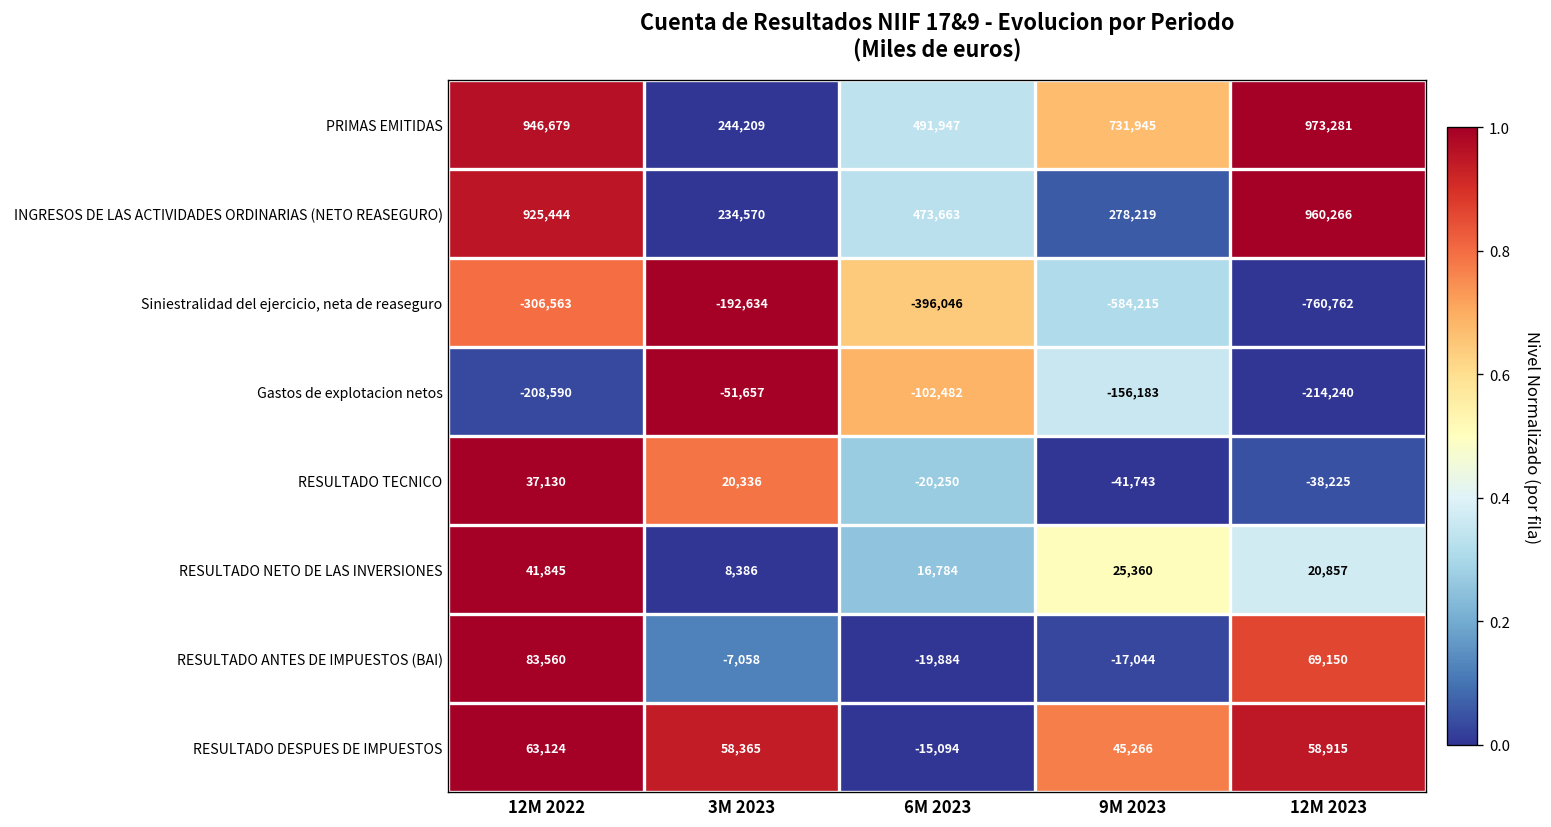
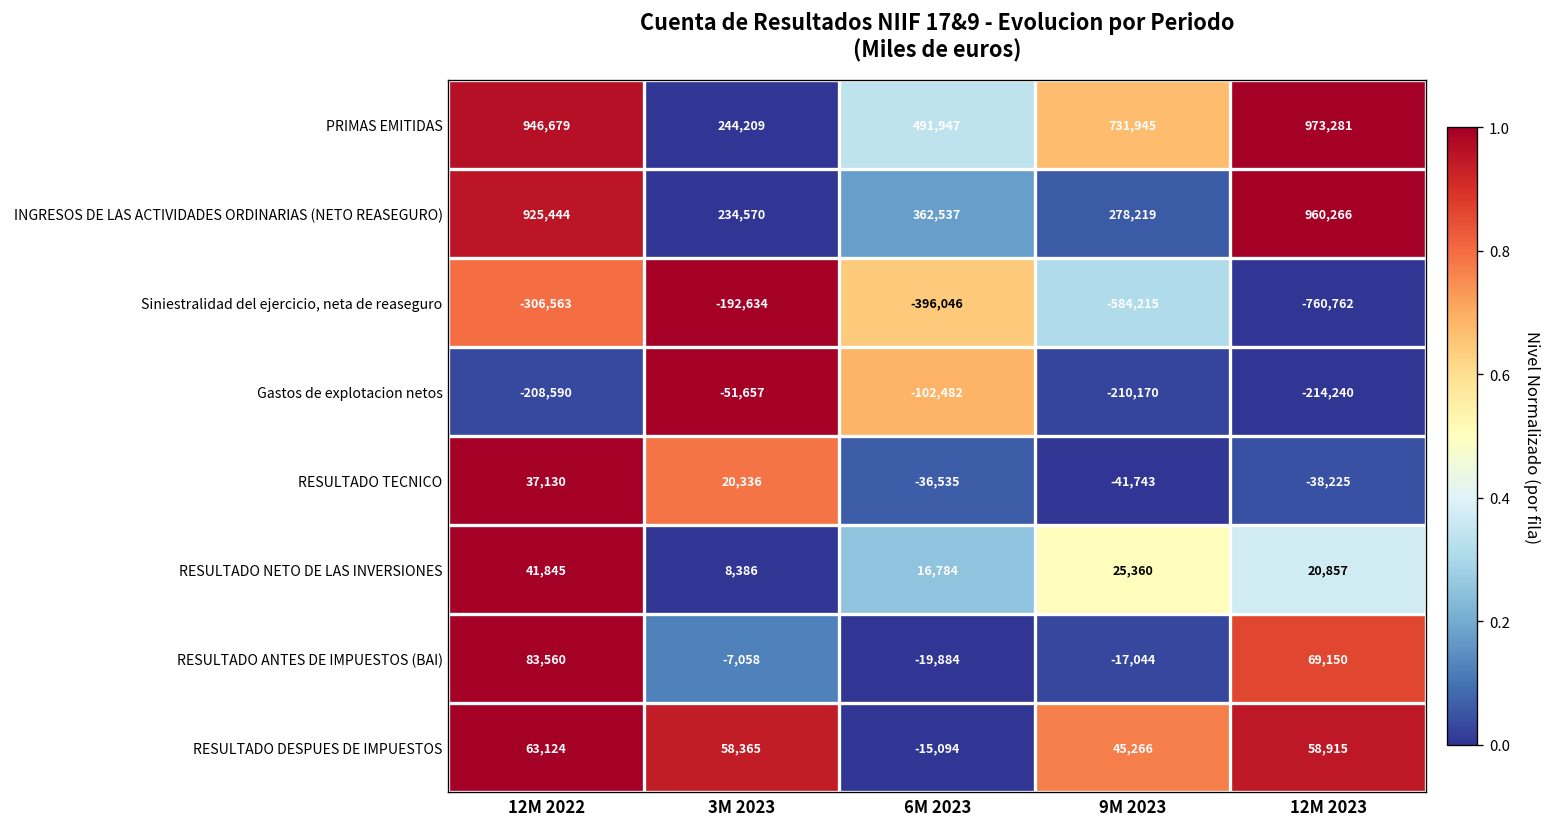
INGRESOS DE LAS ACTIVIDADES ORDINARIAS (NETO REASEGURO), 6M 2023: 473,663 -> 362,537
Gastos de explotacion netos, 9M 2023: -156,183 -> -210,170
RESULTADO TECNICO, 6M 2023: -20,250 -> -36,535
